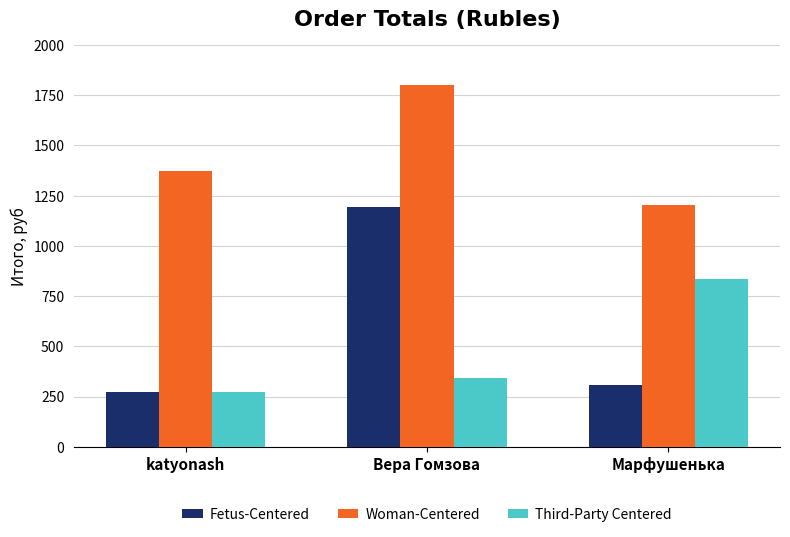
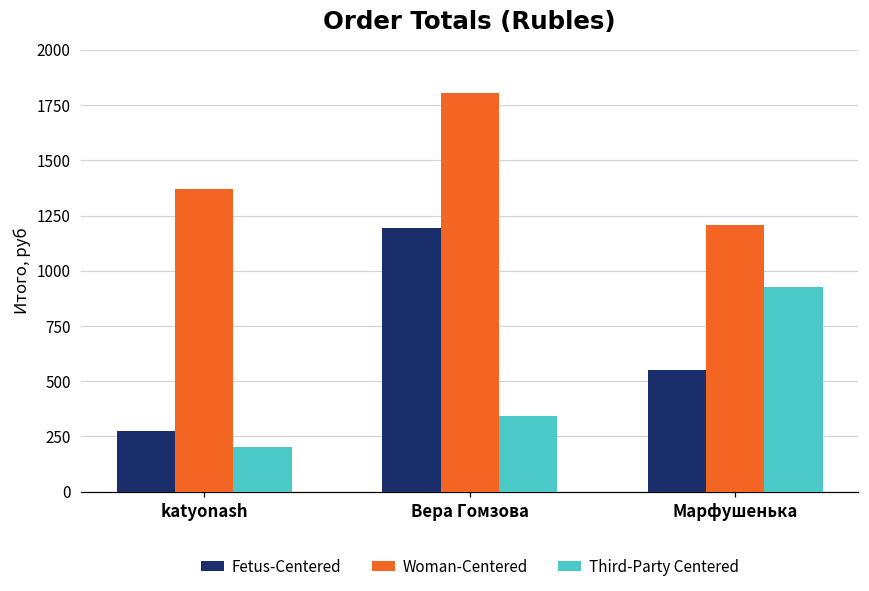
Third-Party Centered, katyonash: 270 -> 200
Fetus-Centered, Марфушенька: 310 -> 550
Third-Party Centered, Марфушенька: 840 -> 930
